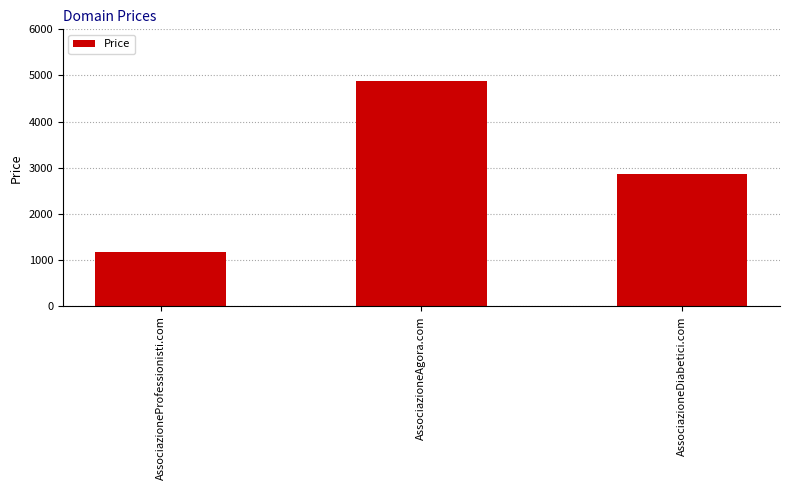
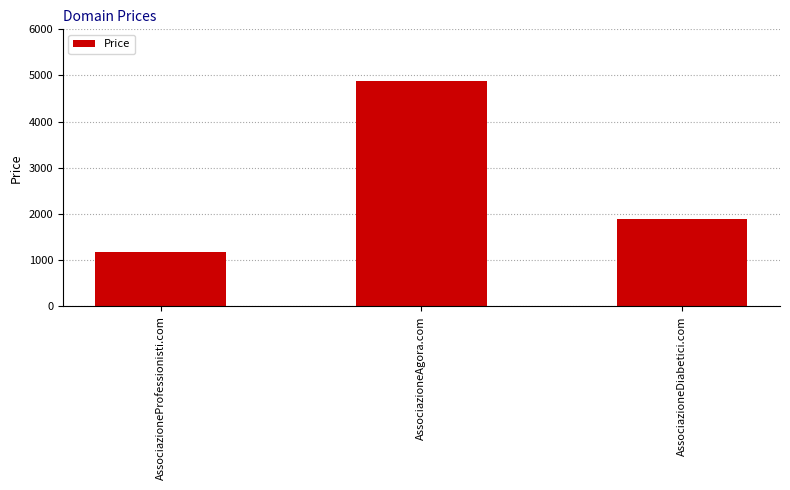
AssociazioneDiabetici.com: 2900 -> 1900
